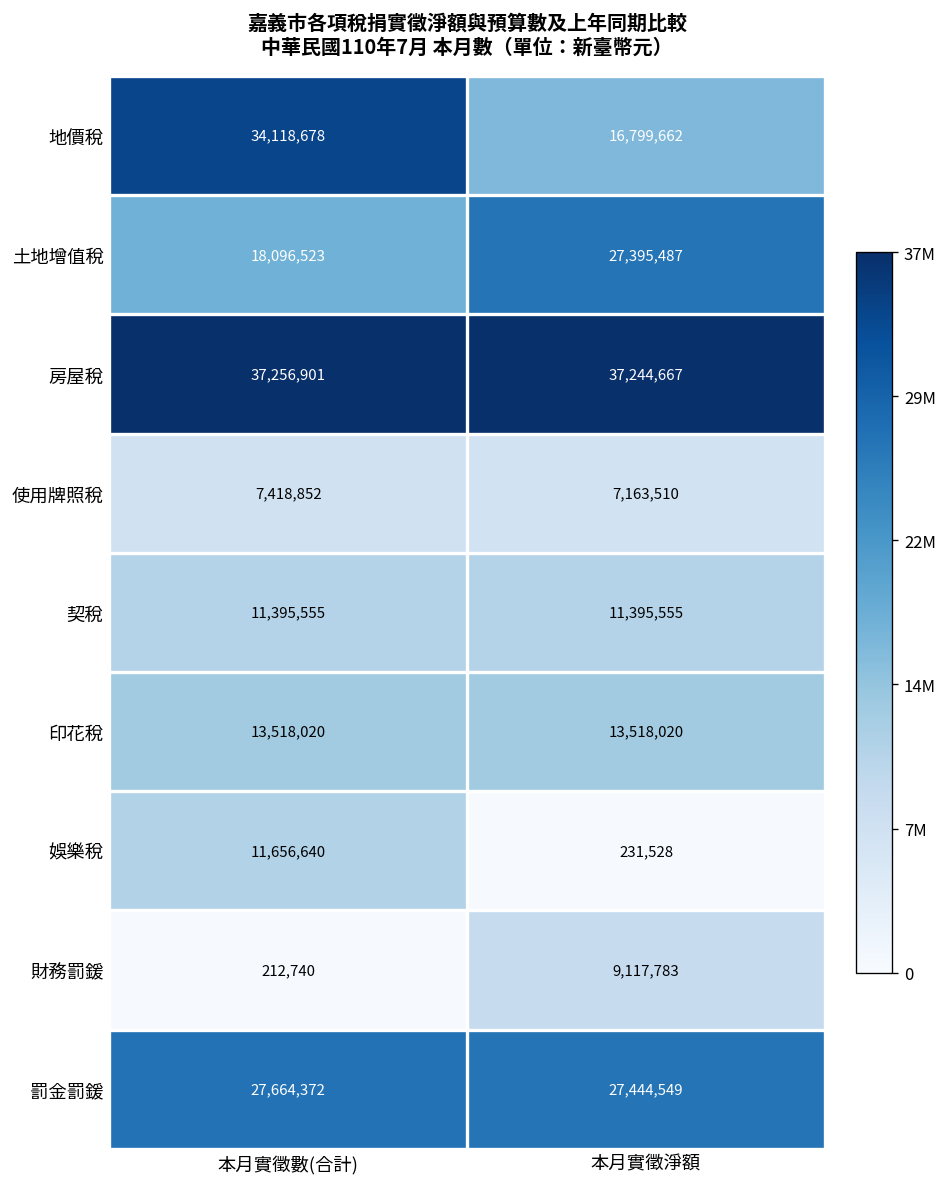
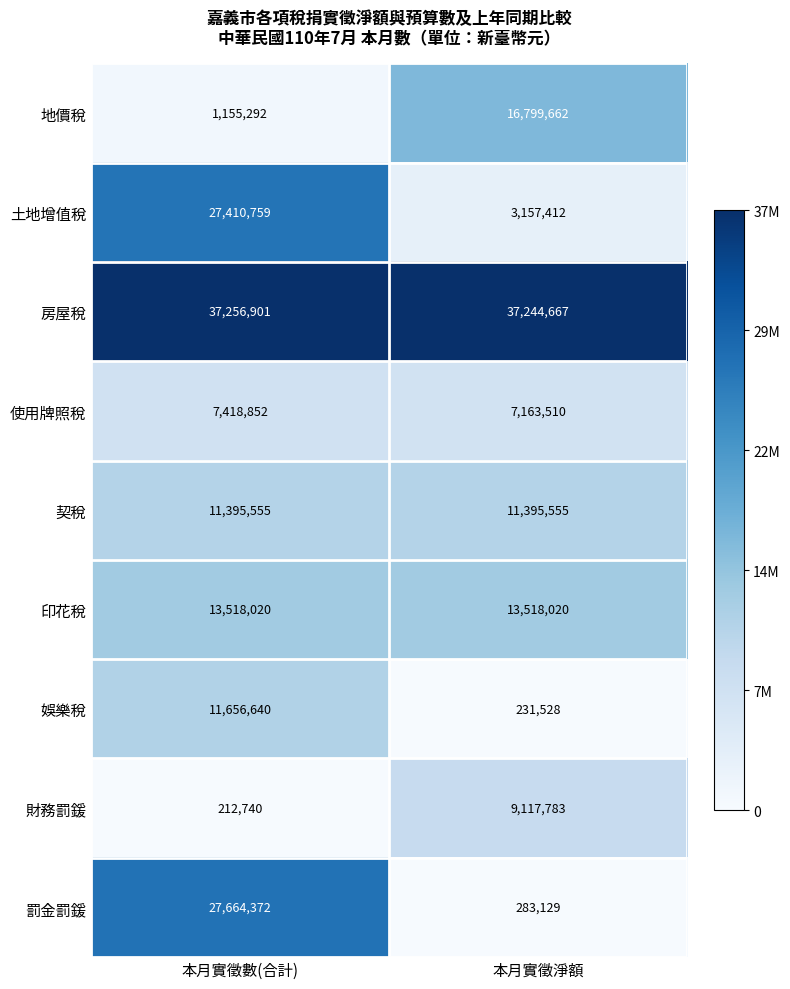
地價稅, 本月實徵數(合計): 34,118,678 -> 1,155,292
土地增值稅, 本月實徵數(合計): 18,096,523 -> 27,410,759
土地增值稅, 本月實徵淨額: 27,395,487 -> 3,157,412
罰金罰鍰, 本月實徵淨額: 27,444,549 -> 283,129
